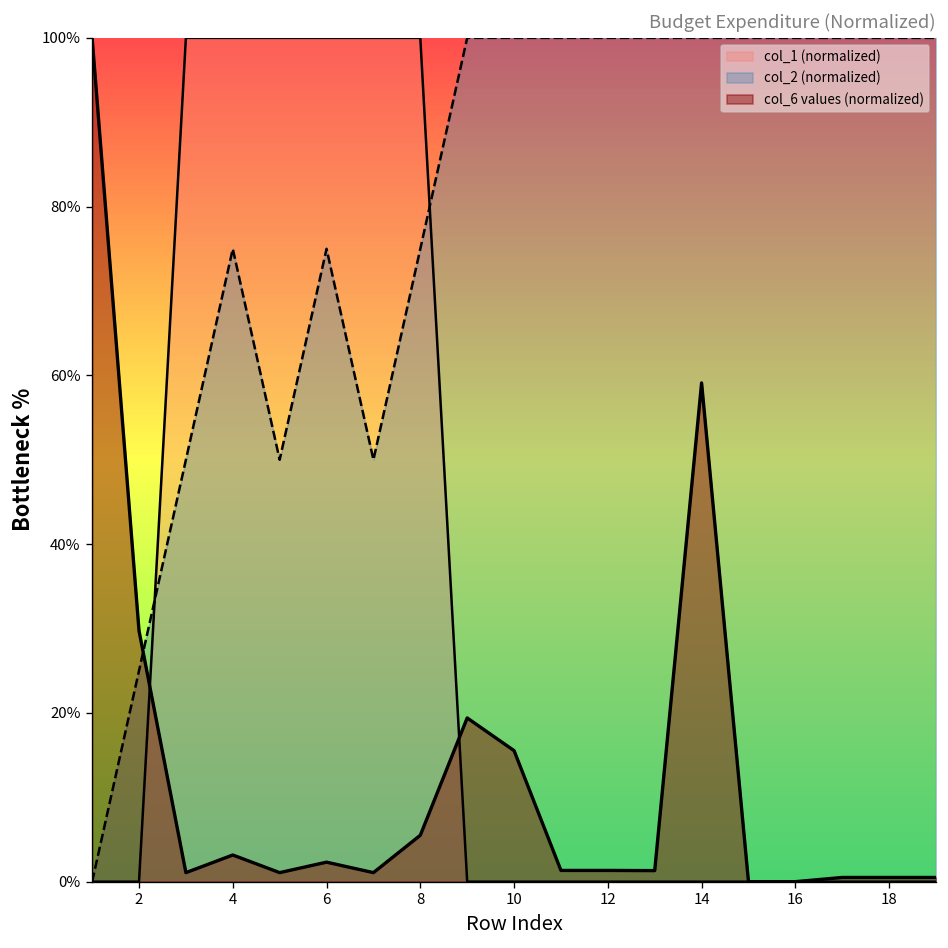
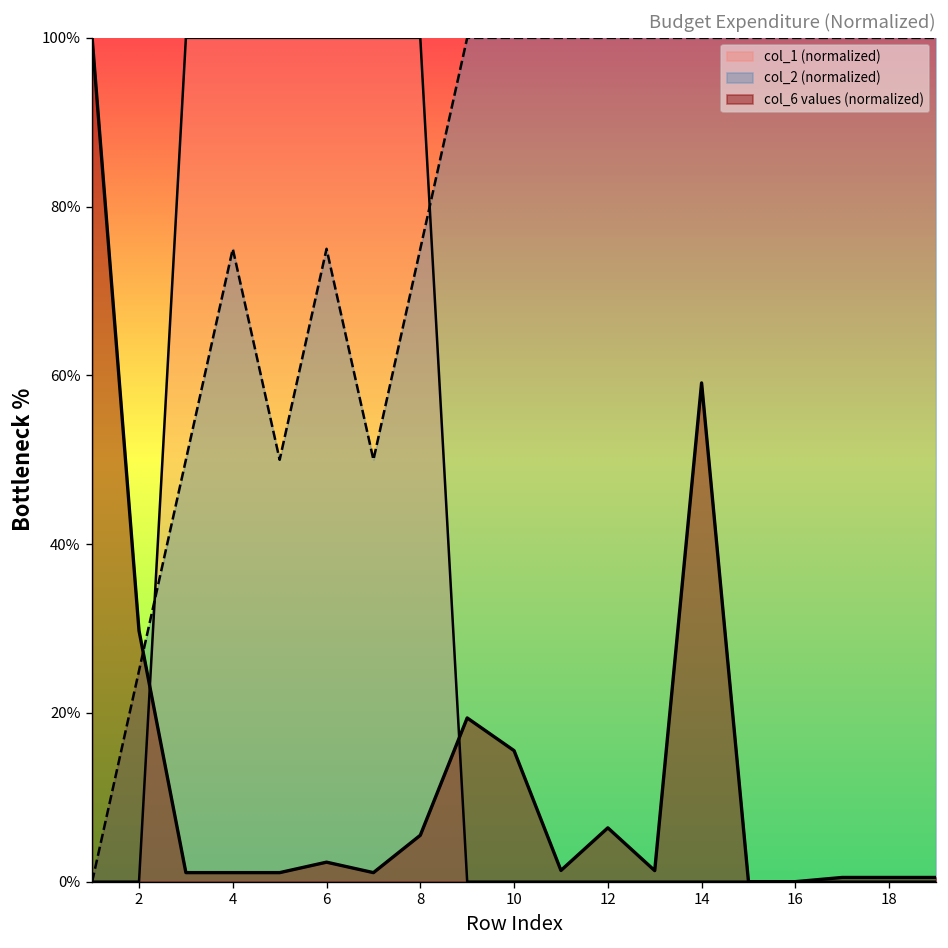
col_6 values (normalized), 4: 3% -> 1%
col_6 values (normalized), 12: 1% -> 6%
